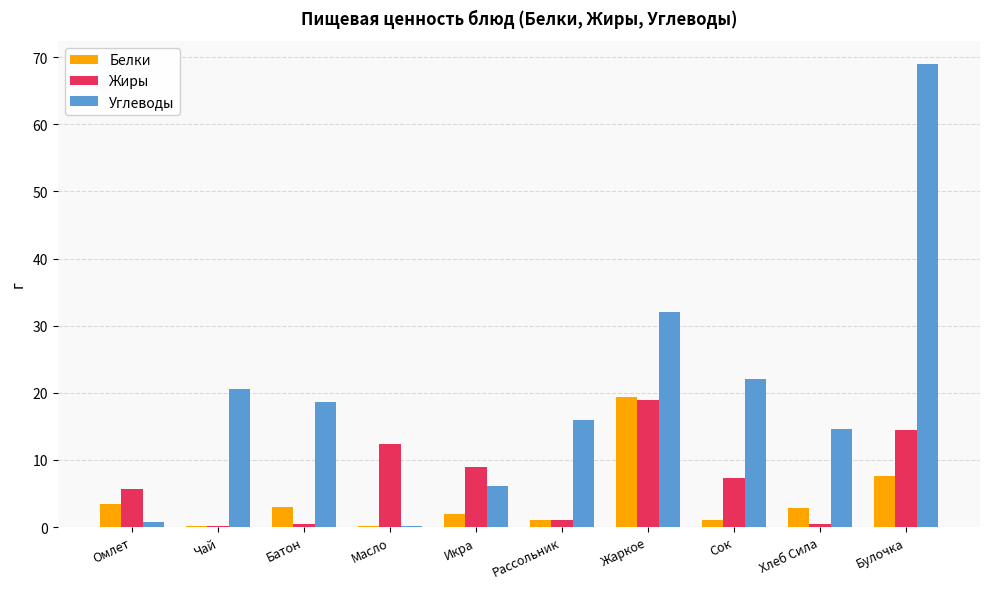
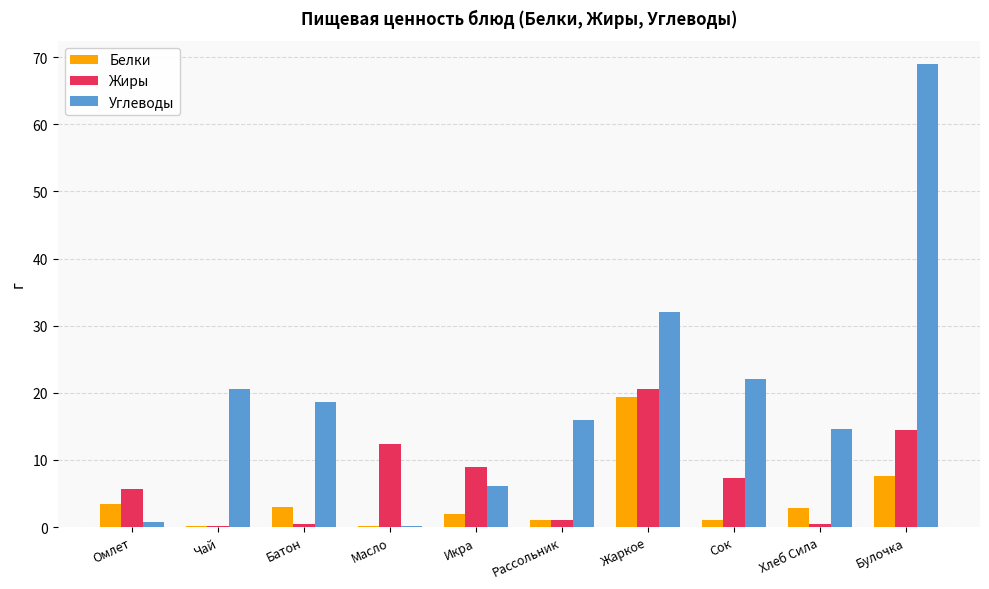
Жиры, Жаркое: 19 -> 21
